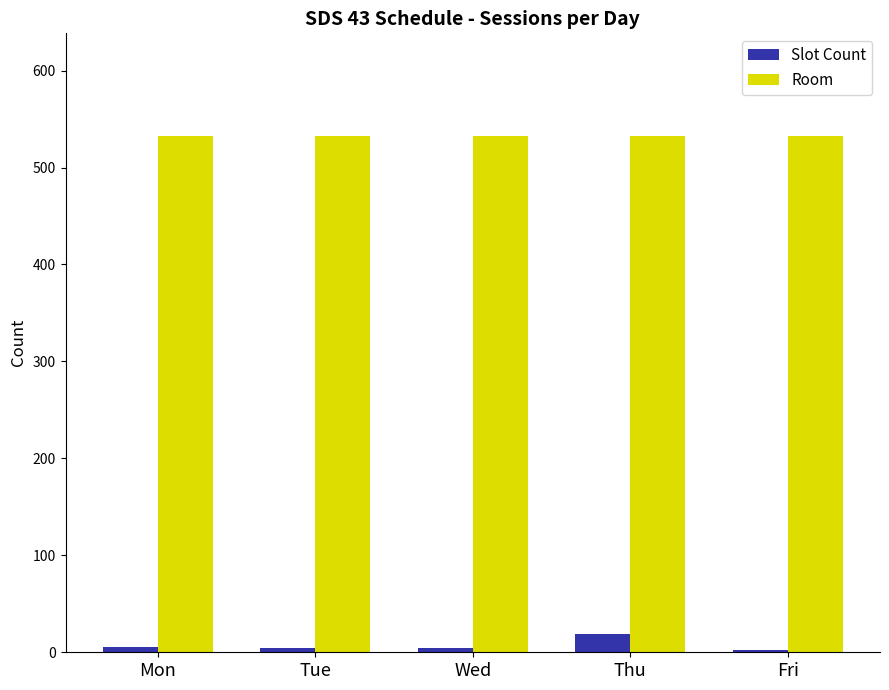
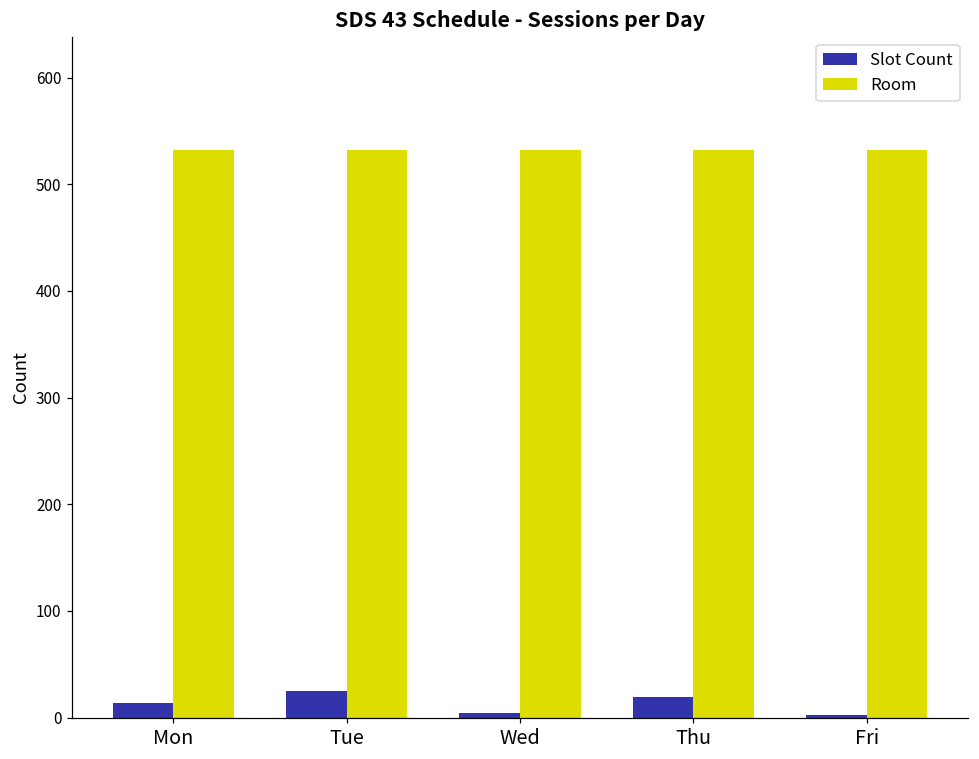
Slot Count, Mon: 5 -> 14
Slot Count, Tue: 0 -> 30
